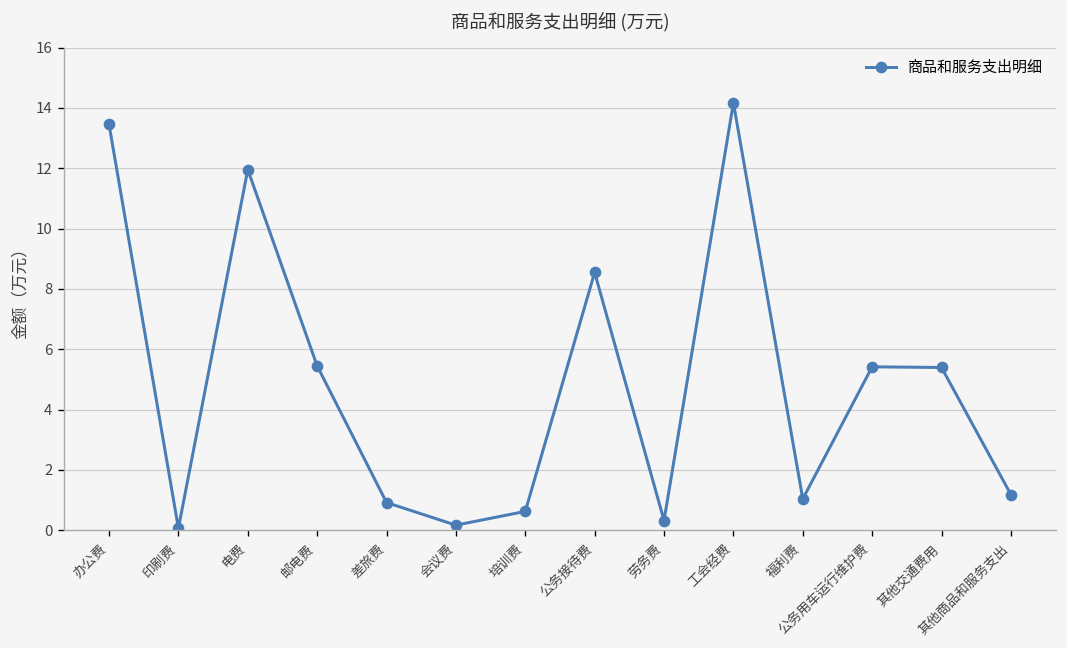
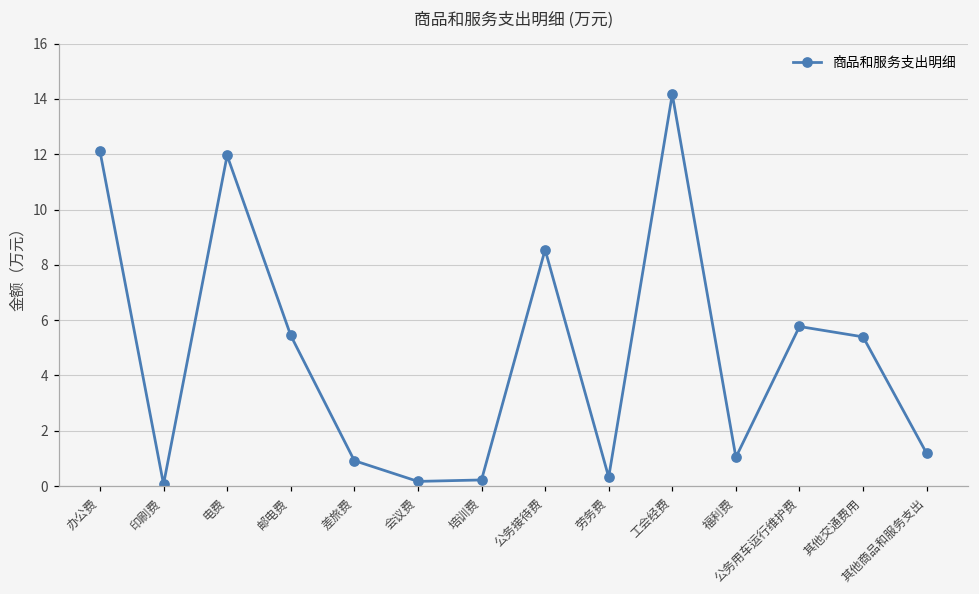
办公费: 13.5 -> 12.1
培训费: 0.6 -> 0.2
公务用车运行维护费: 5.4 -> 5.8
